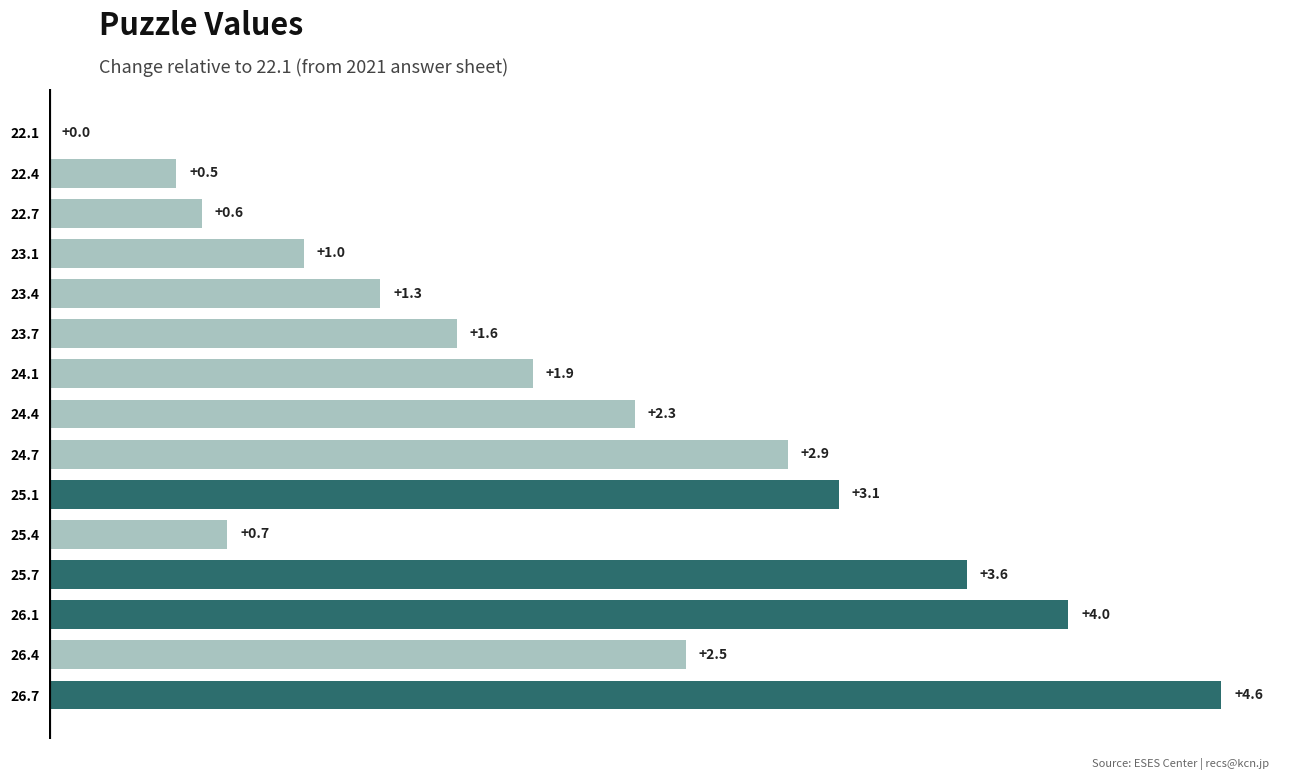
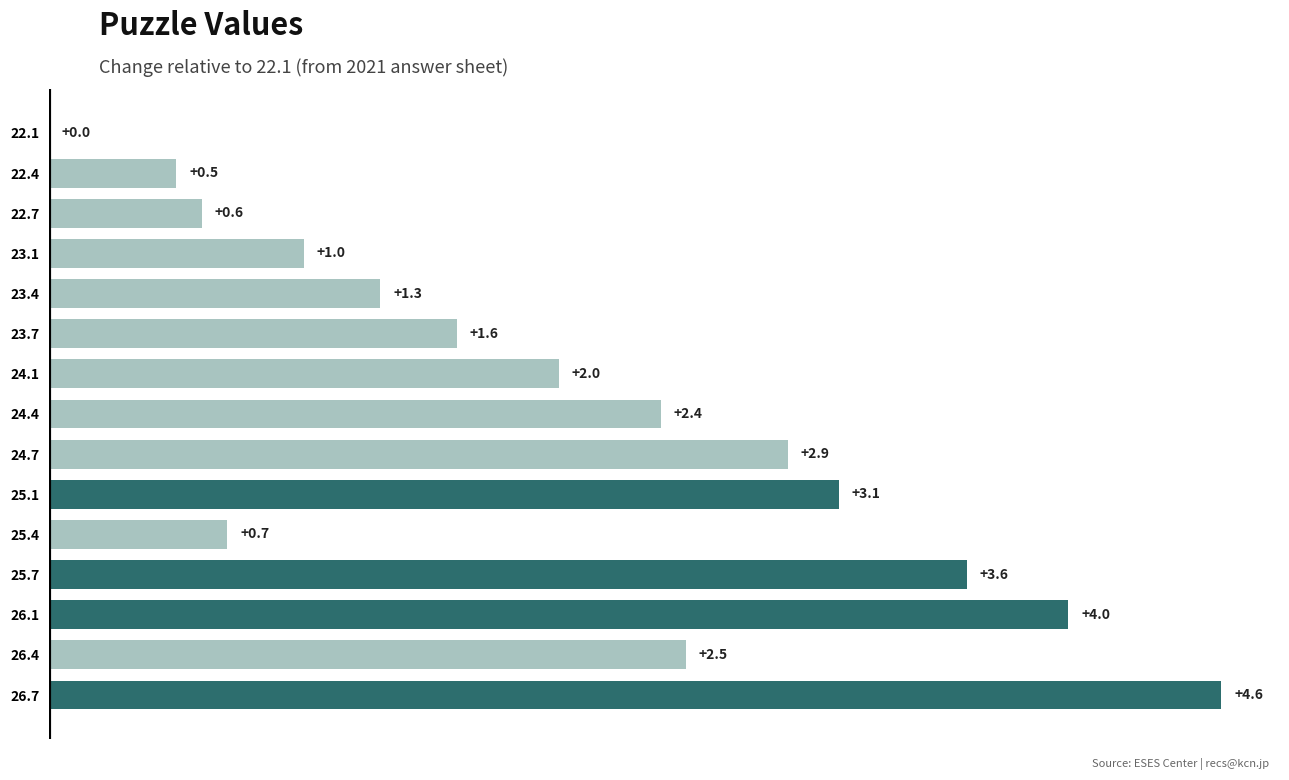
24.1: +1.9 -> +2.0
24.4: +2.3 -> +2.4
